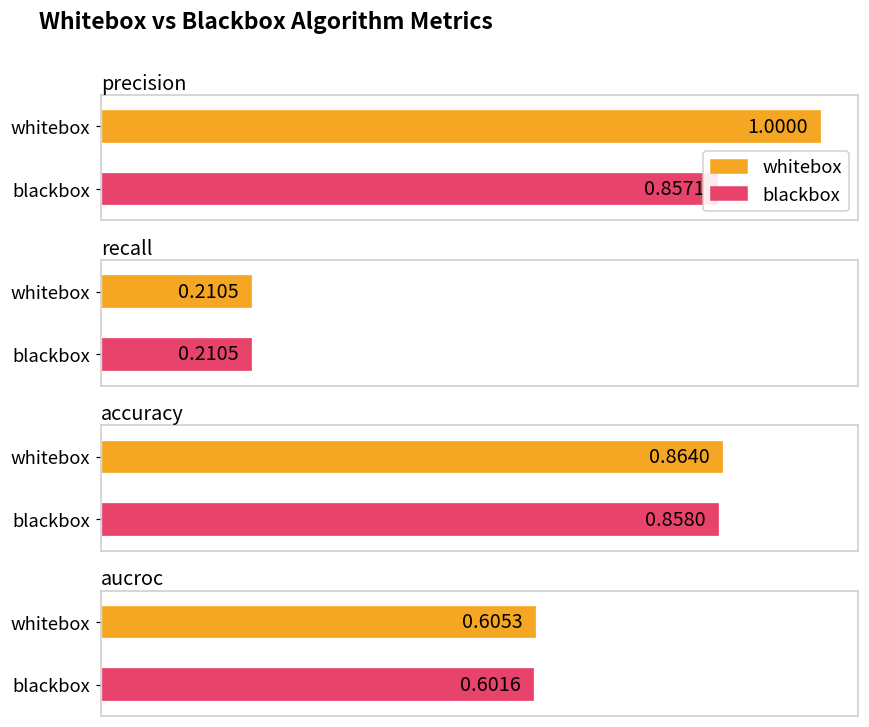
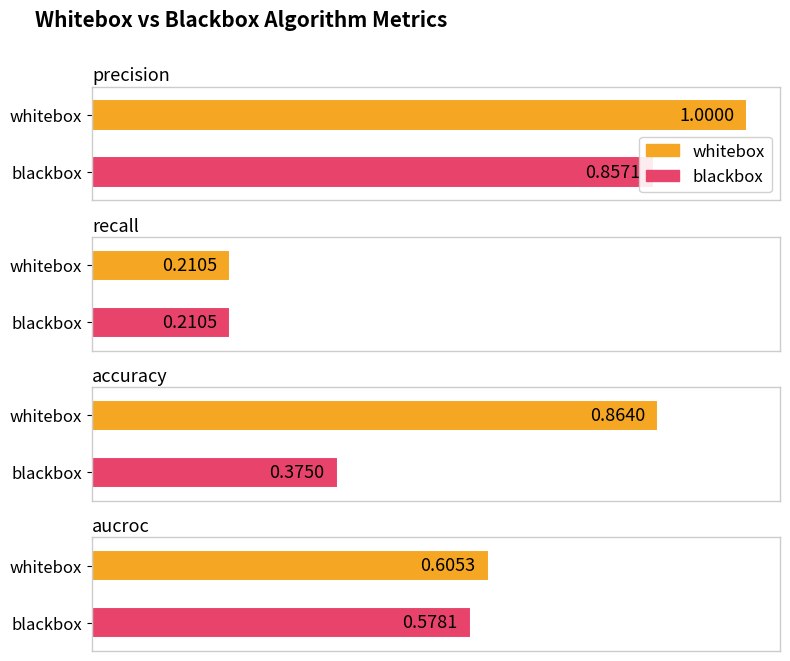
accuracy, blackbox: 0.8580 -> 0.3750
aucroc, blackbox: 0.6016 -> 0.5781
